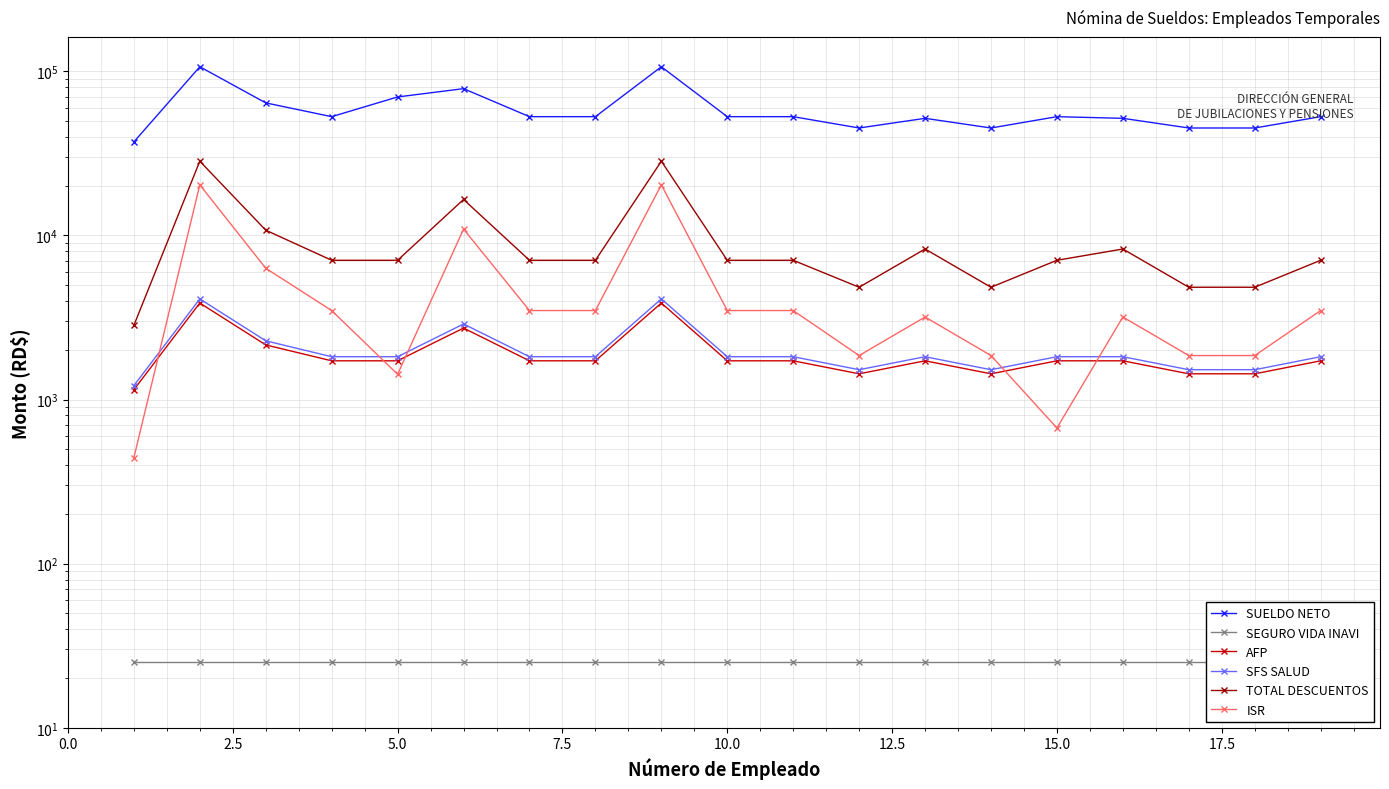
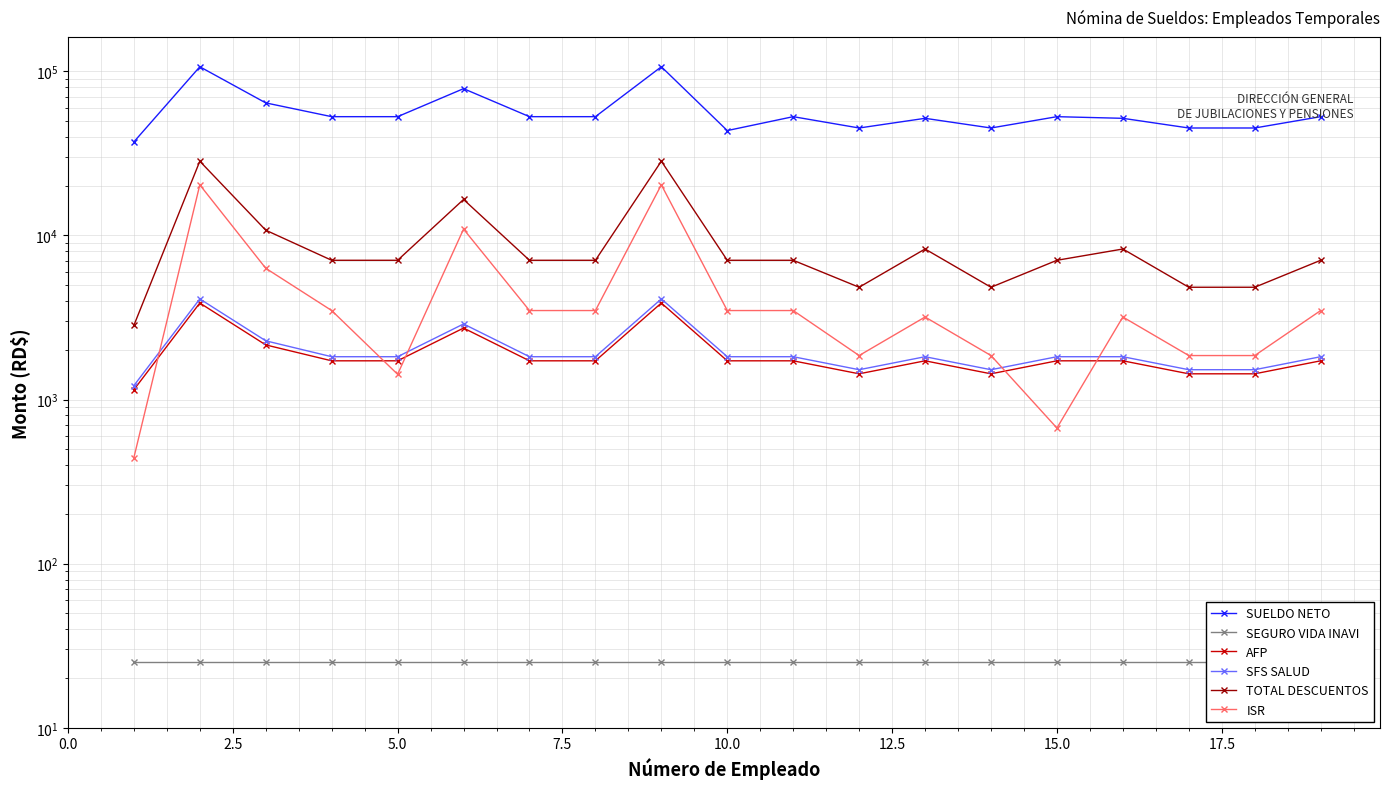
SUELDO NETO, 5.0: 70000 -> 53000
SUELDO NETO, 10.0: 53000 -> 44000
